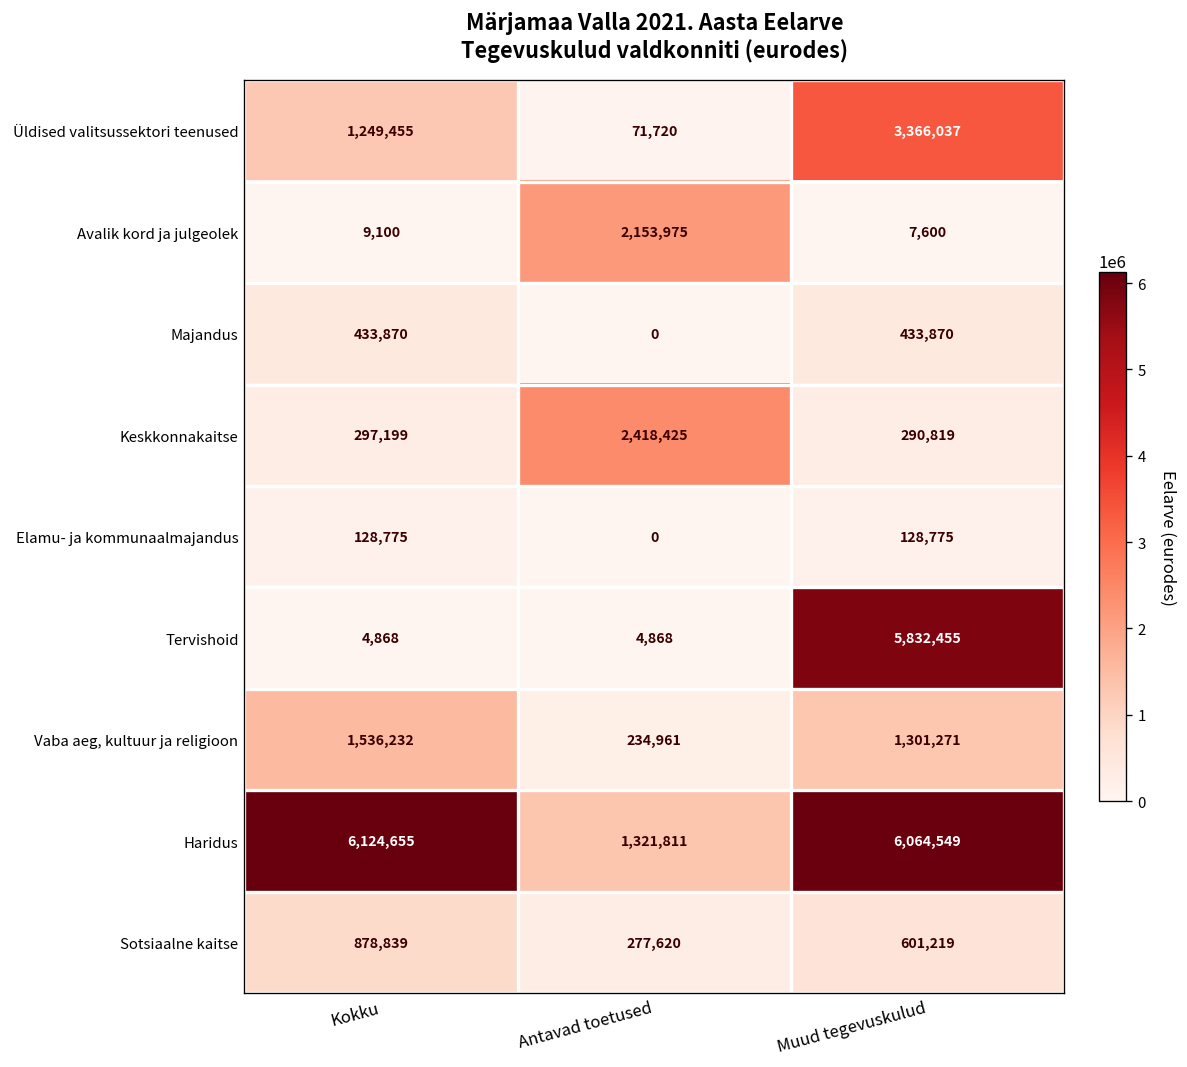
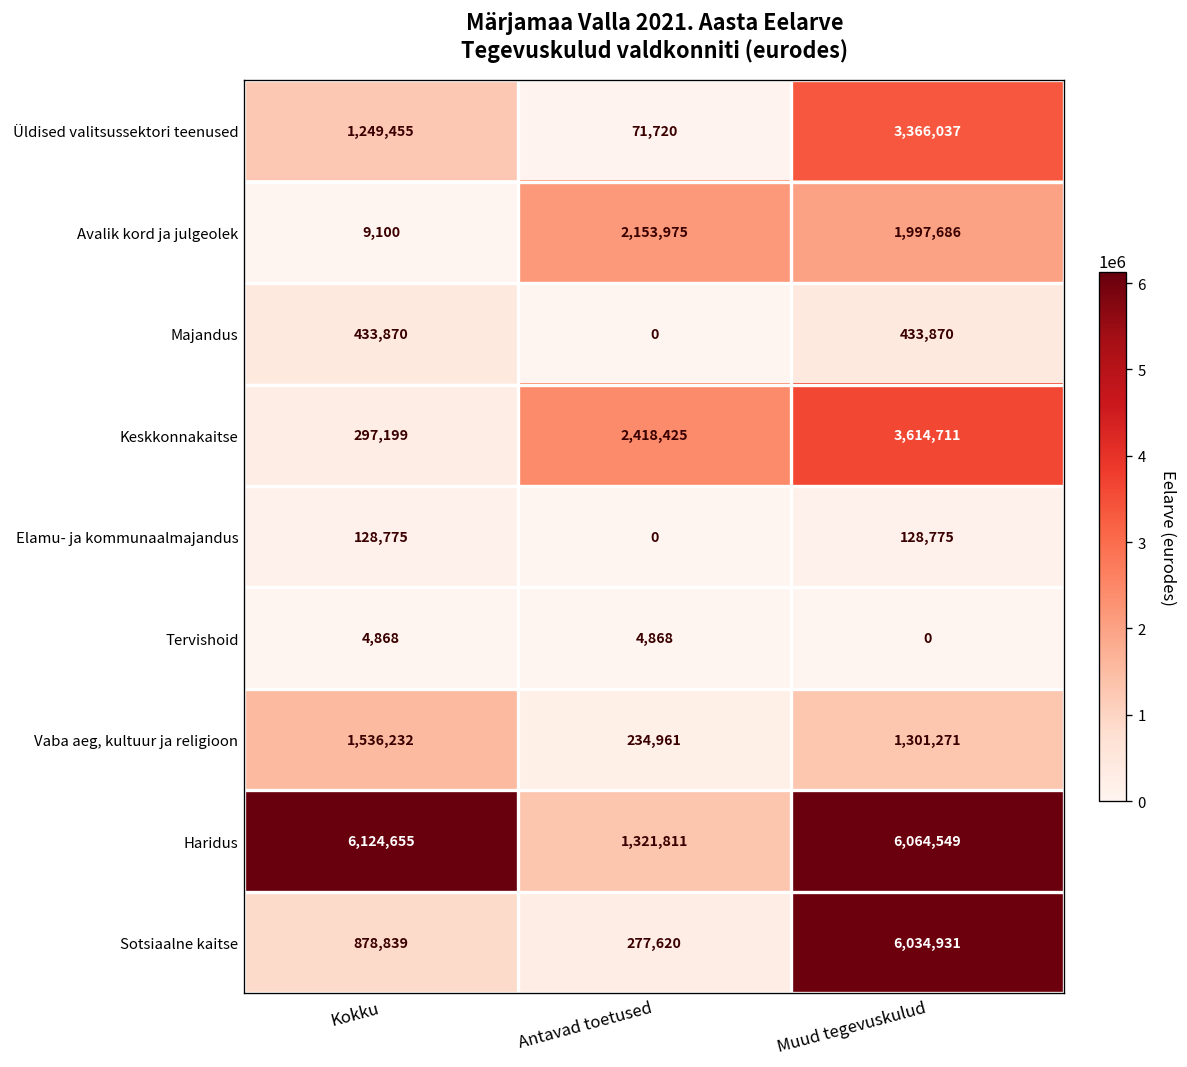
Avalik kord ja julgeolek, Muud tegevuskulud: 7,600 -> 1,997,686
Keskkonnakaitse, Muud tegevuskulud: 290,819 -> 3,614,711
Tervishoid, Muud tegevuskulud: 5,832,455 -> 0
Sotsiaalne kaitse, Muud tegevuskulud: 601,219 -> 6,034,931
